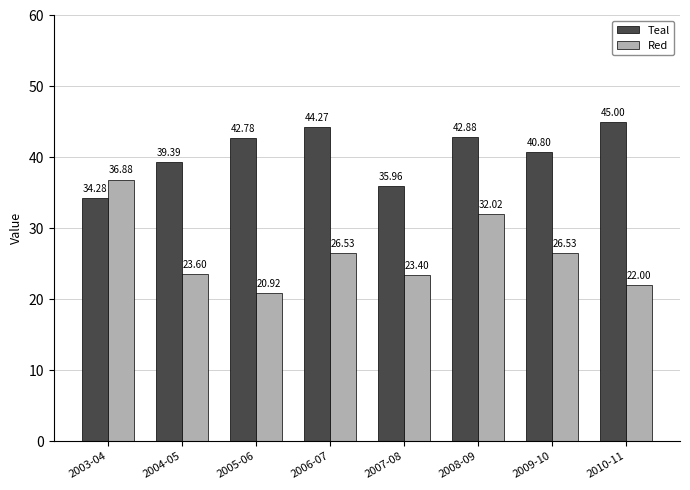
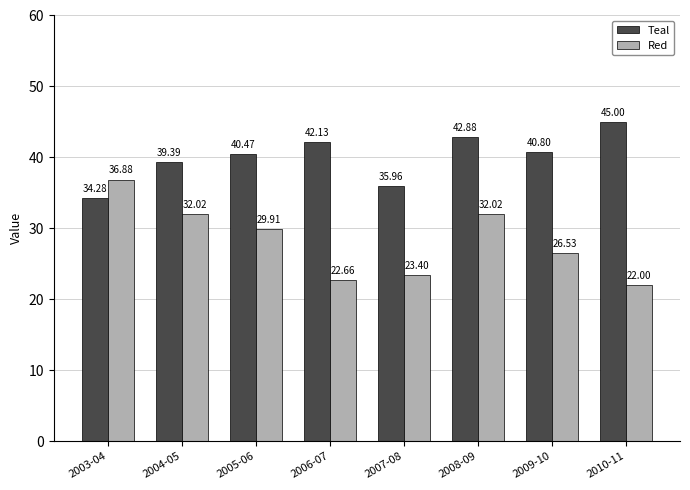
Red, 2004-05: 23.60 -> 32.02
Teal, 2005-06: 42.78 -> 40.47
Red, 2005-06: 20.92 -> 29.91
Teal, 2006-07: 44.27 -> 42.13
Red, 2006-07: 26.53 -> 22.66
